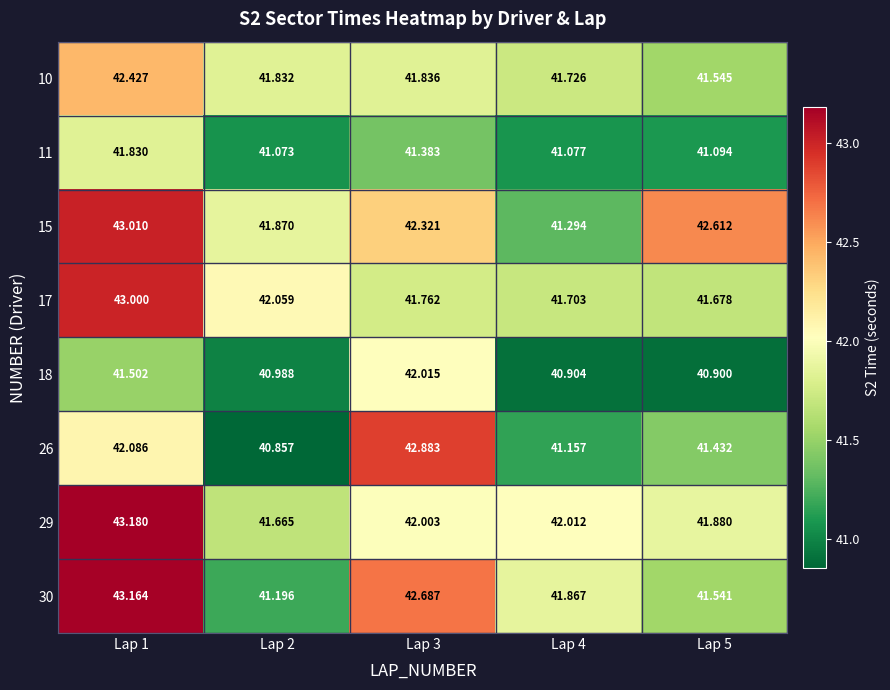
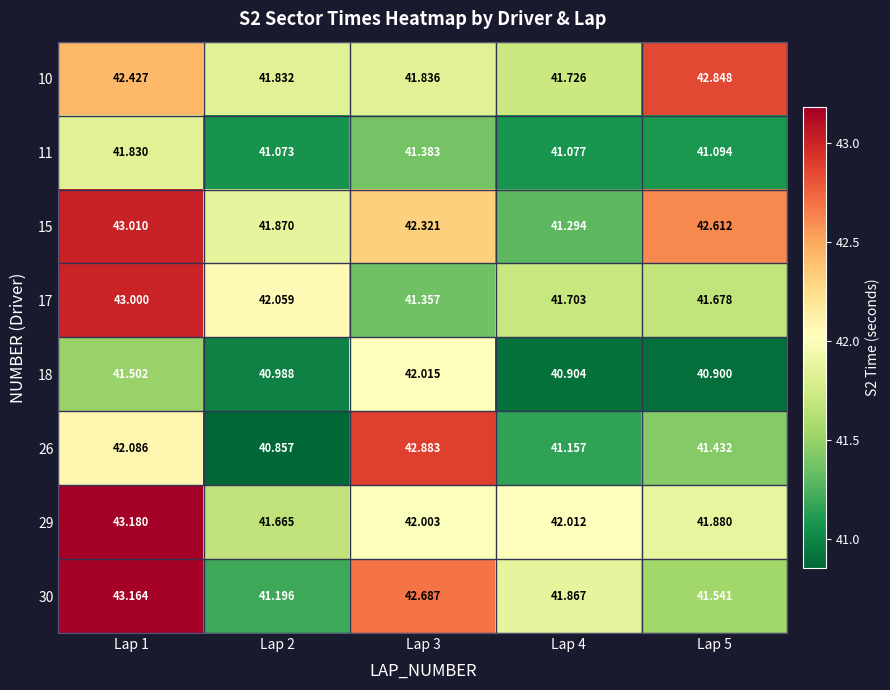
10, Lap 5: 41.545 -> 42.848
17, Lap 3: 41.762 -> 41.357
